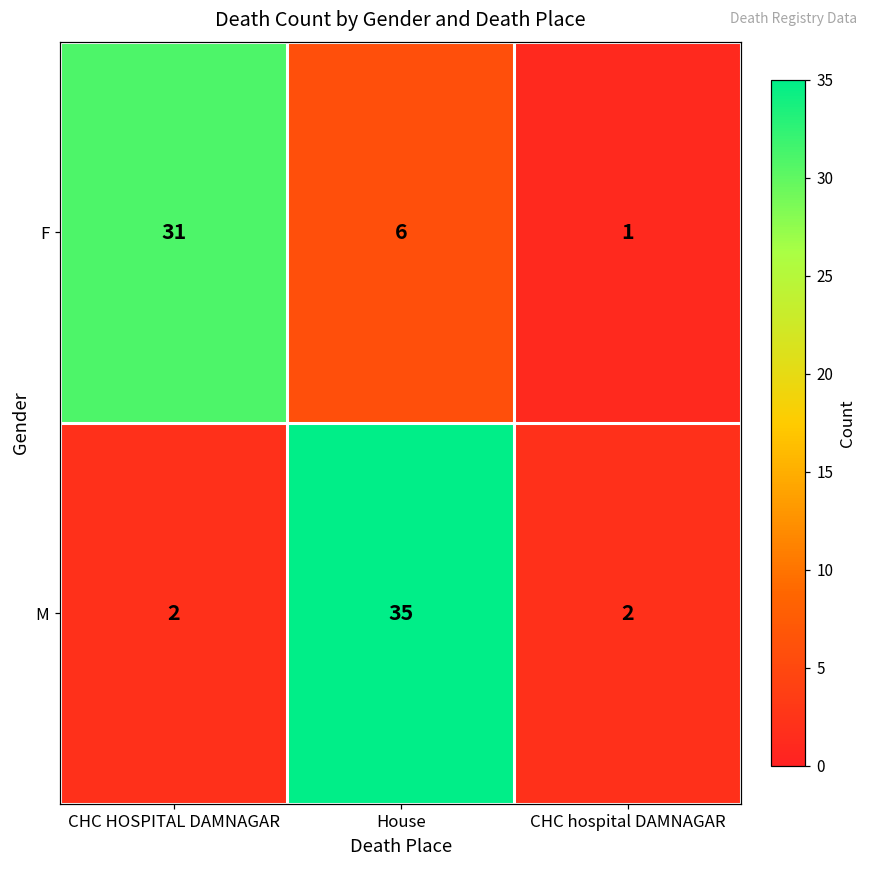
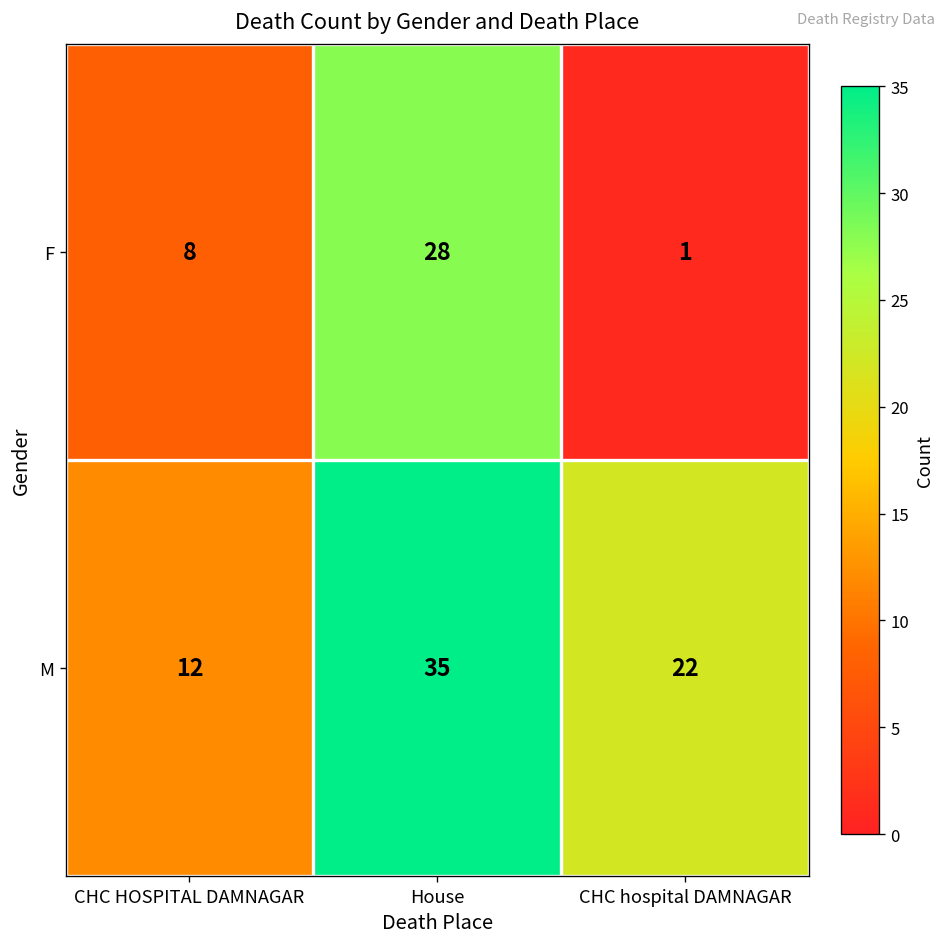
F, CHC HOSPITAL DAMNAGAR: 31 -> 8
F, House: 6 -> 28
M, CHC HOSPITAL DAMNAGAR: 2 -> 12
M, CHC hospital DAMNAGAR: 2 -> 22
